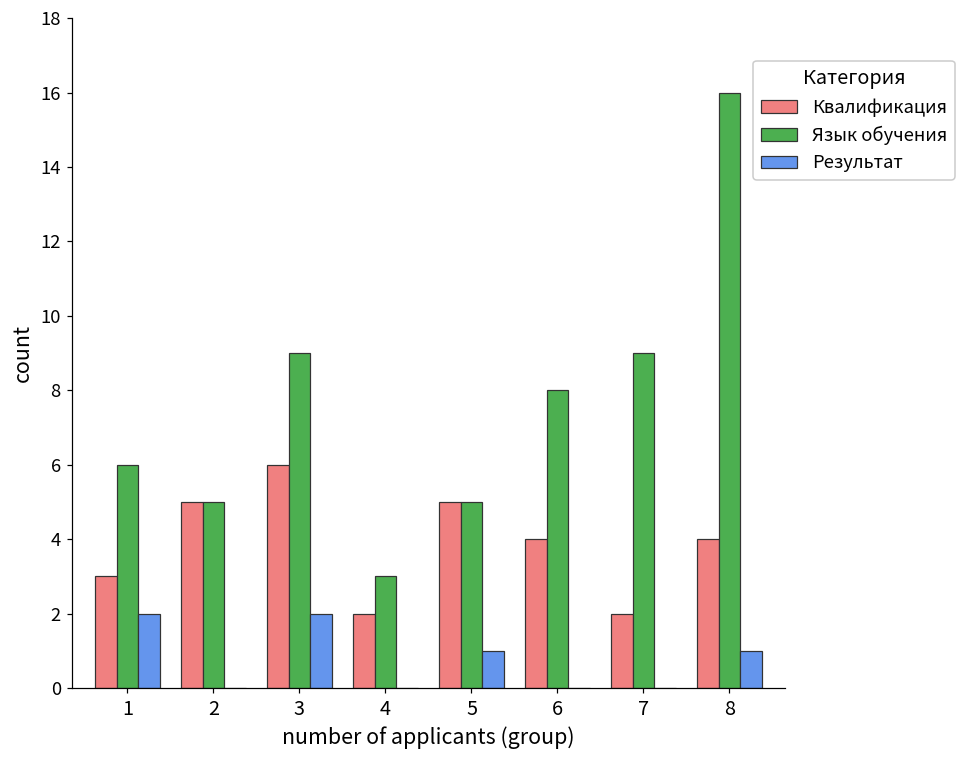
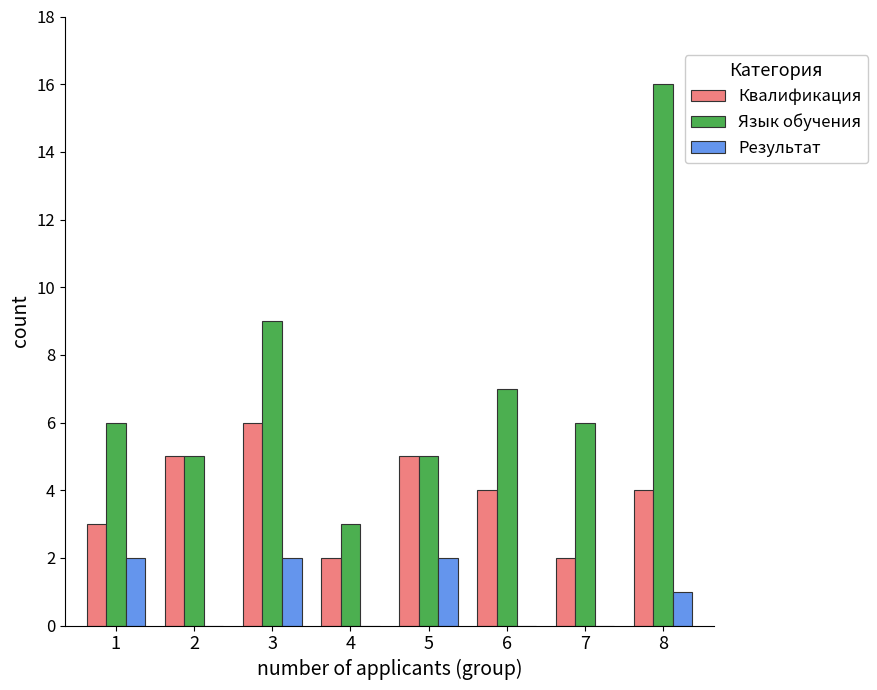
Результат, 5: 1 -> 2
Язык обучения, 6: 8 -> 7
Язык обучения, 7: 9 -> 6
